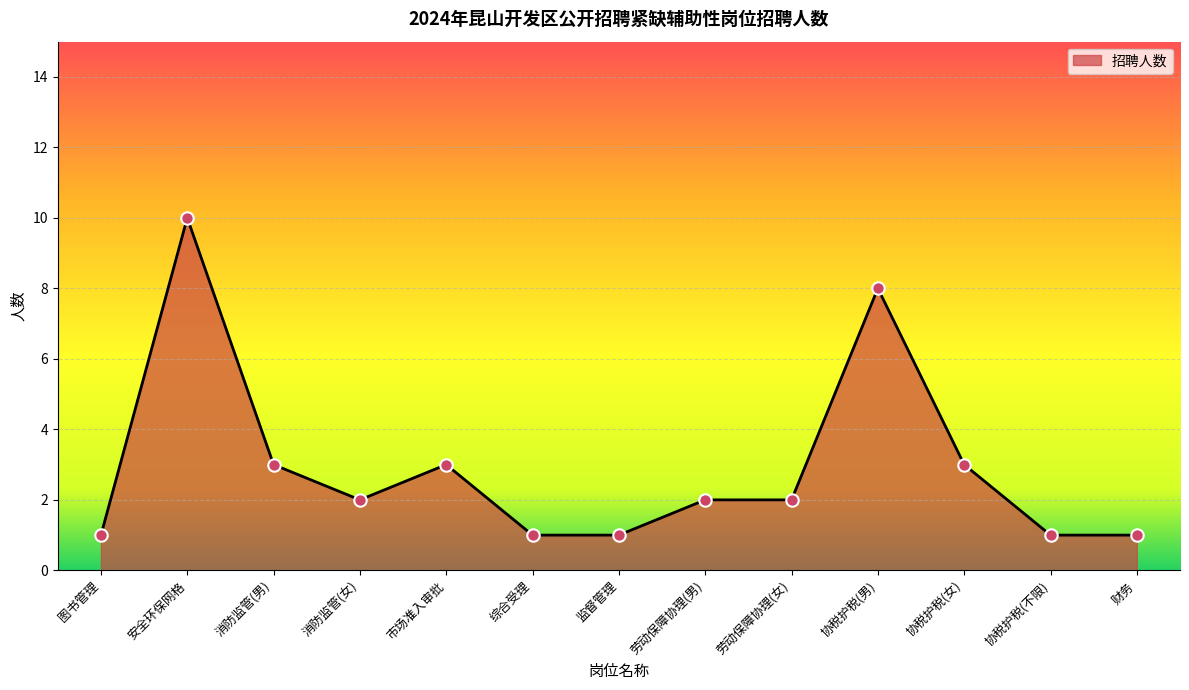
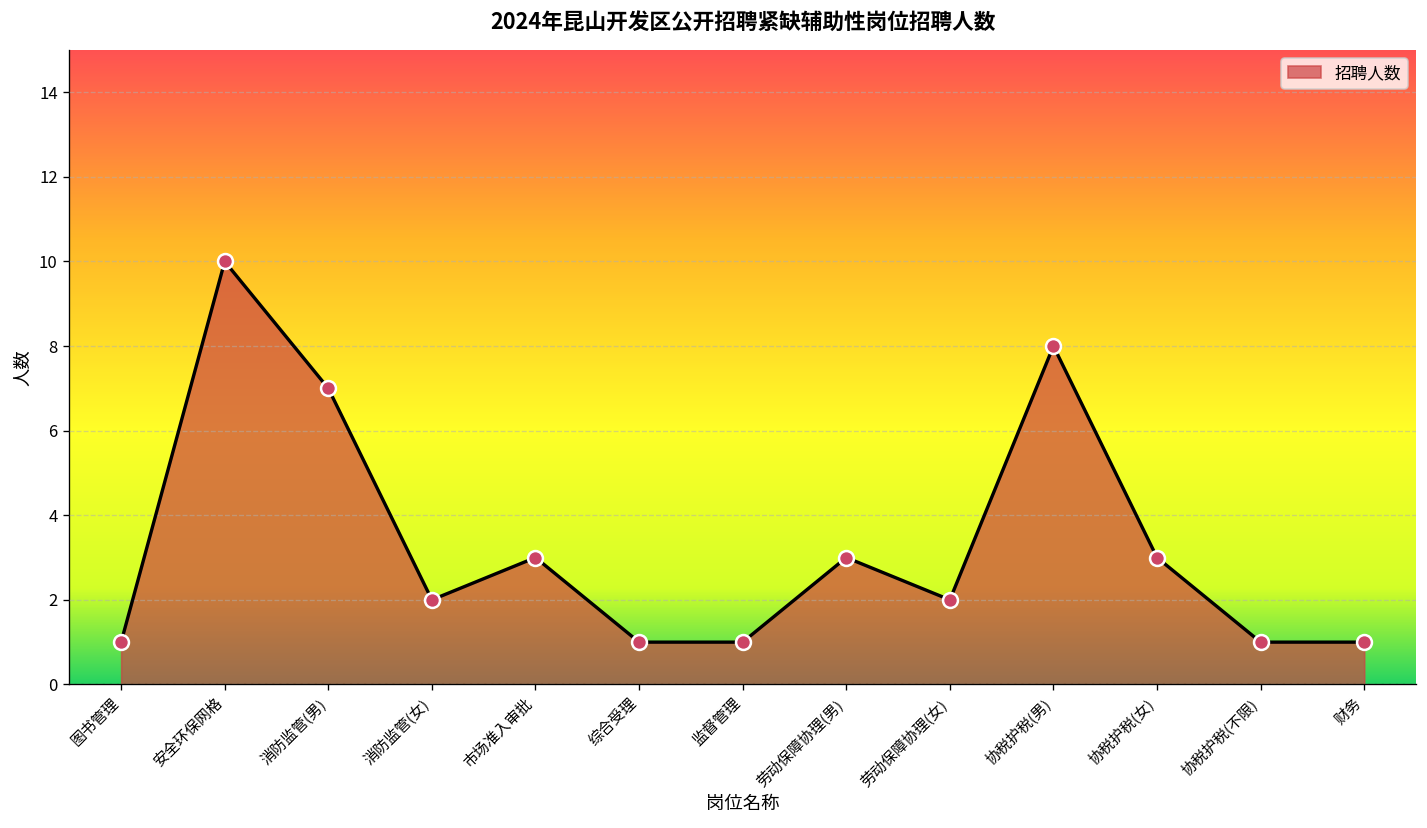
消防监管(男): 3 -> 7
劳动保障协理(男): 2 -> 3
